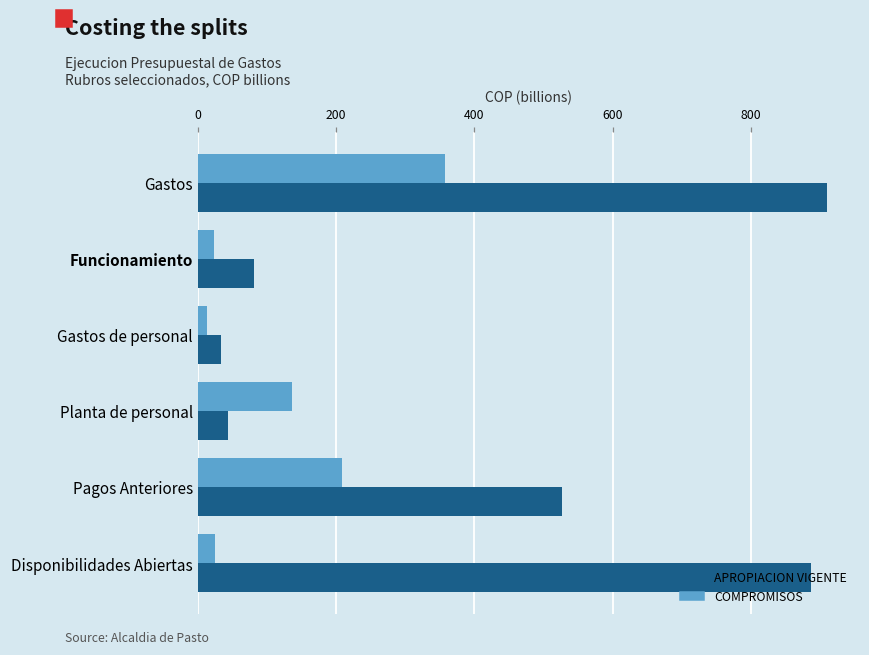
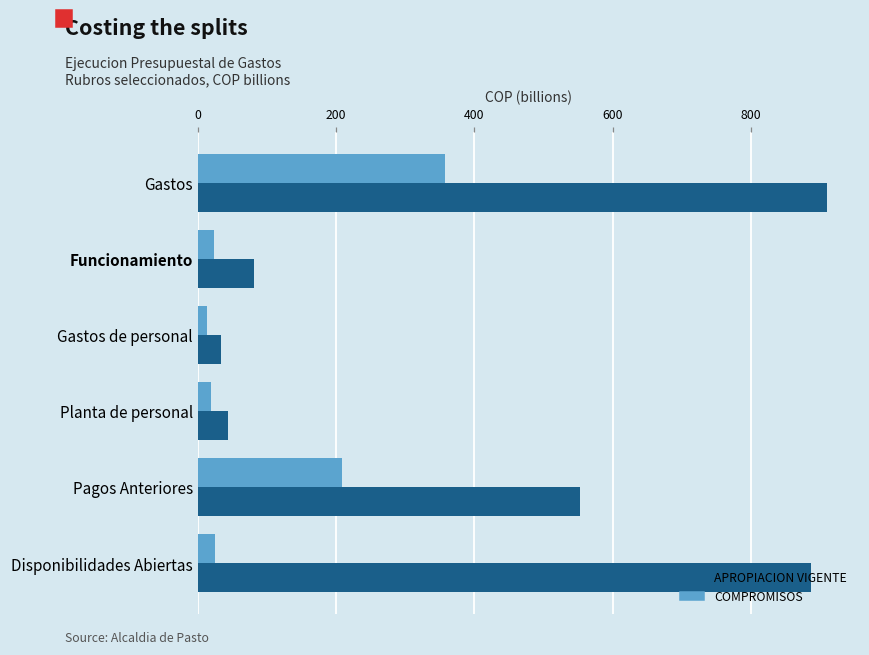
COMPROMISOS, Planta de personal: 140 -> 20
APROPIACION VIGENTE, Pagos Anteriores: 530 -> 550
